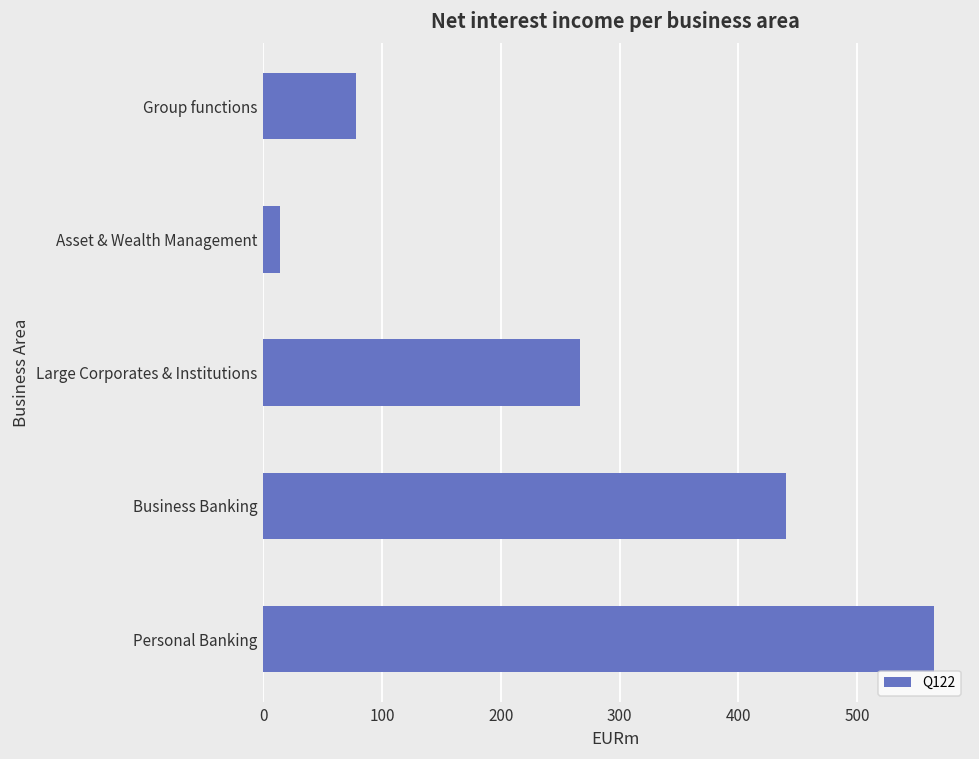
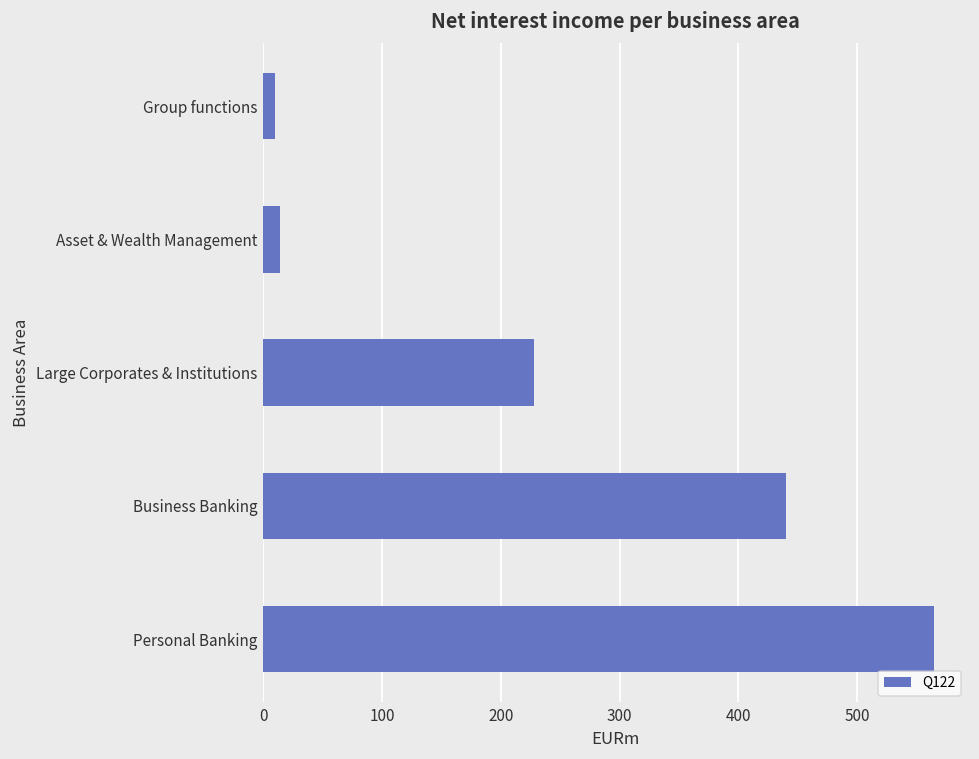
Group functions: 78 -> 10
Large Corporates & Institutions: 267 -> 228
